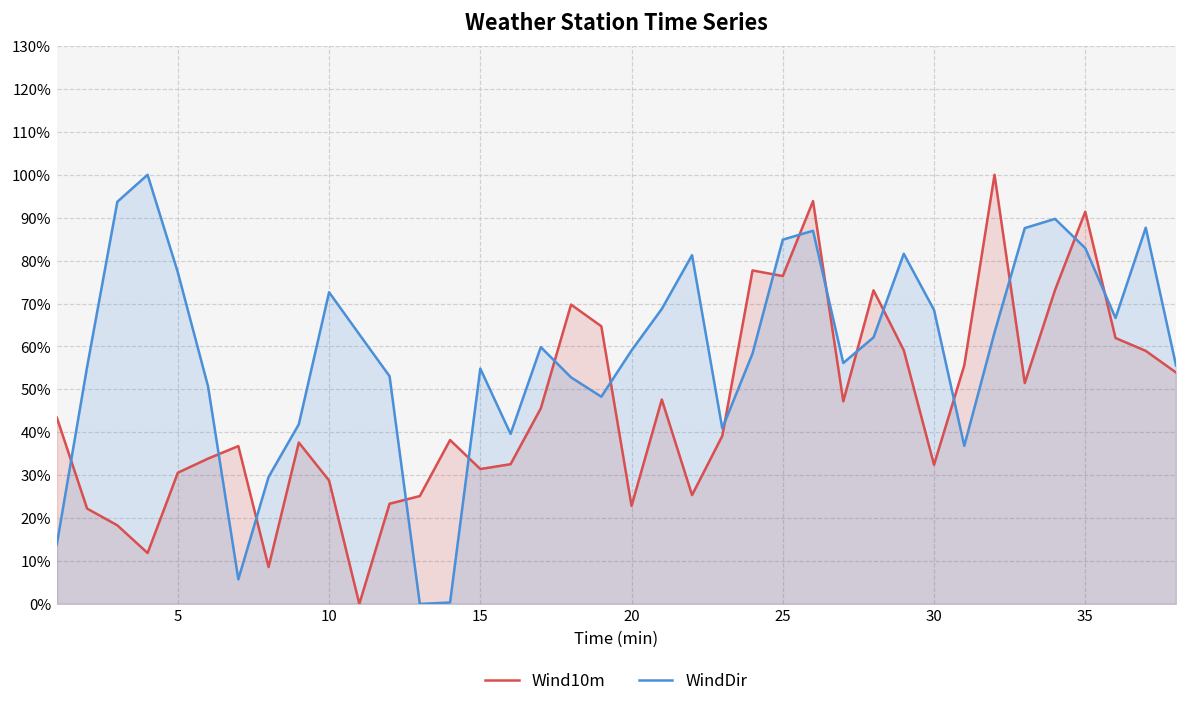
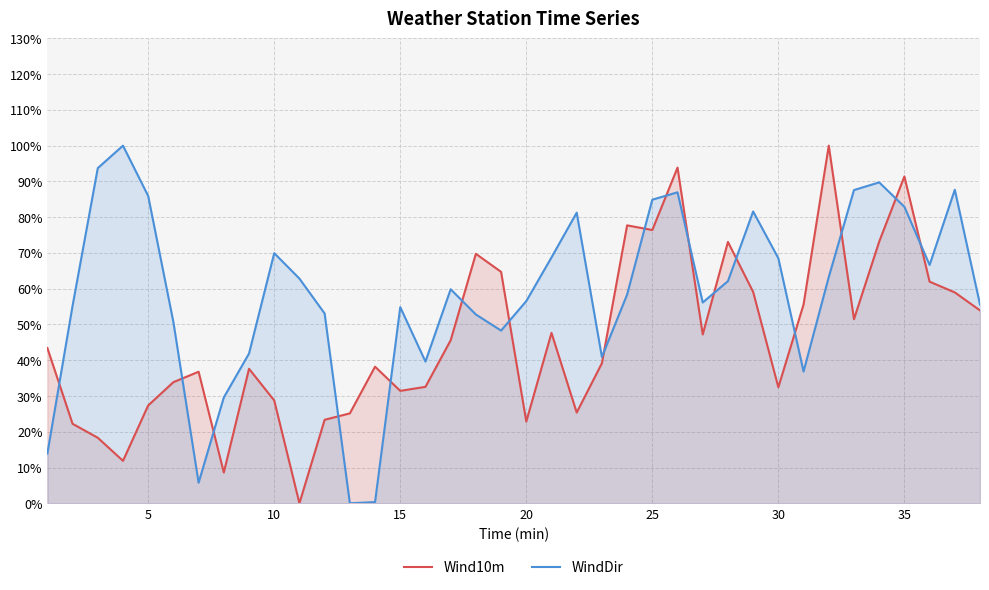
Wind10m, 5: 31% -> 27%
WindDir, 5: 77% -> 86%
WindDir, 10: 73% -> 70%
WindDir, 20: 59% -> 57%
